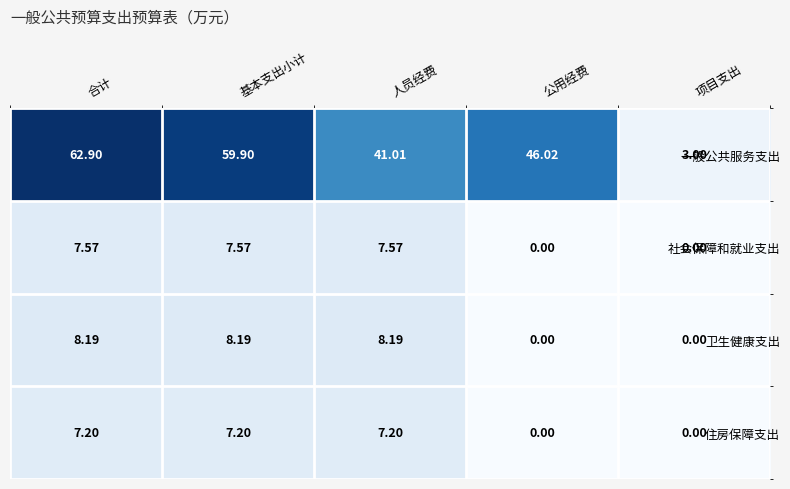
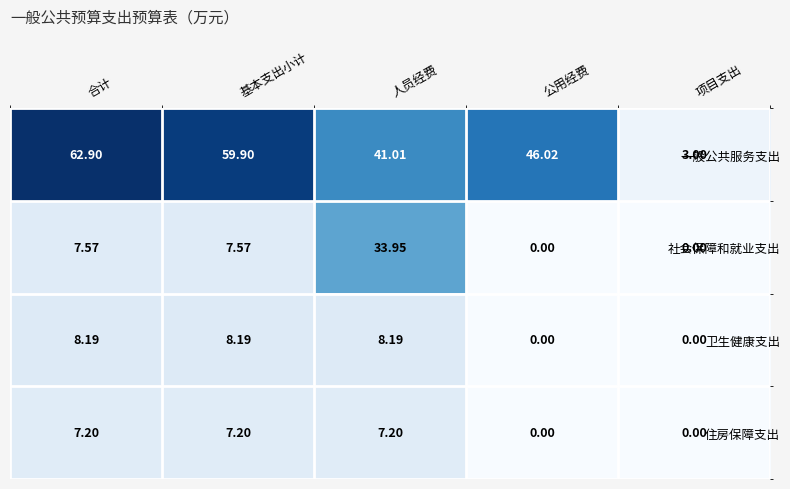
社会保障和就业支出, 人员经费: 7.57 -> 33.95
